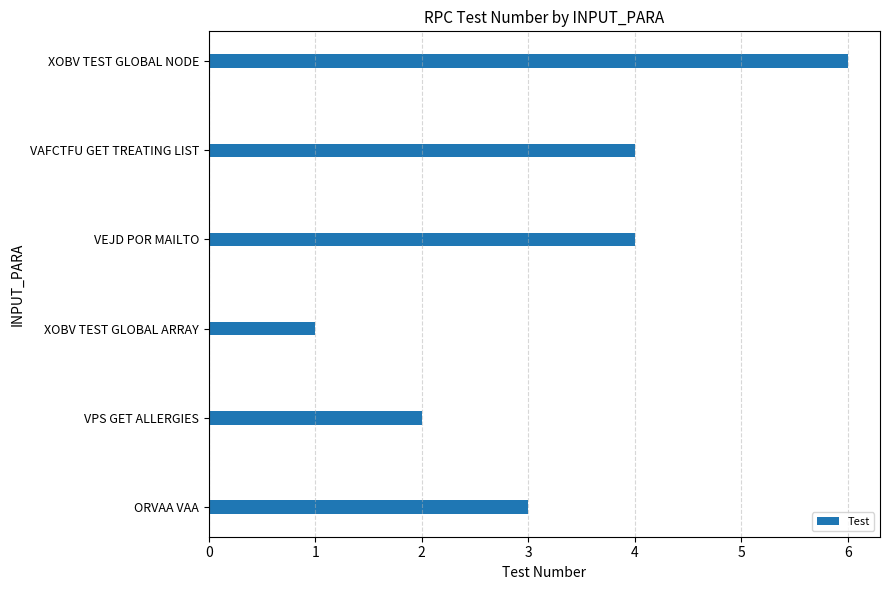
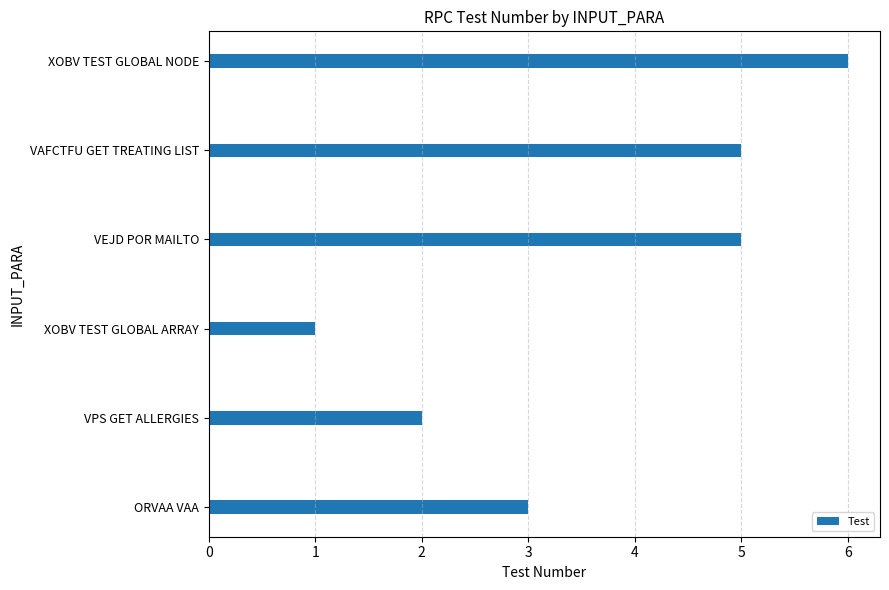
VAFCTFU GET TREATING LIST: 4 -> 5
VEJD POR MAILTO: 4 -> 5
